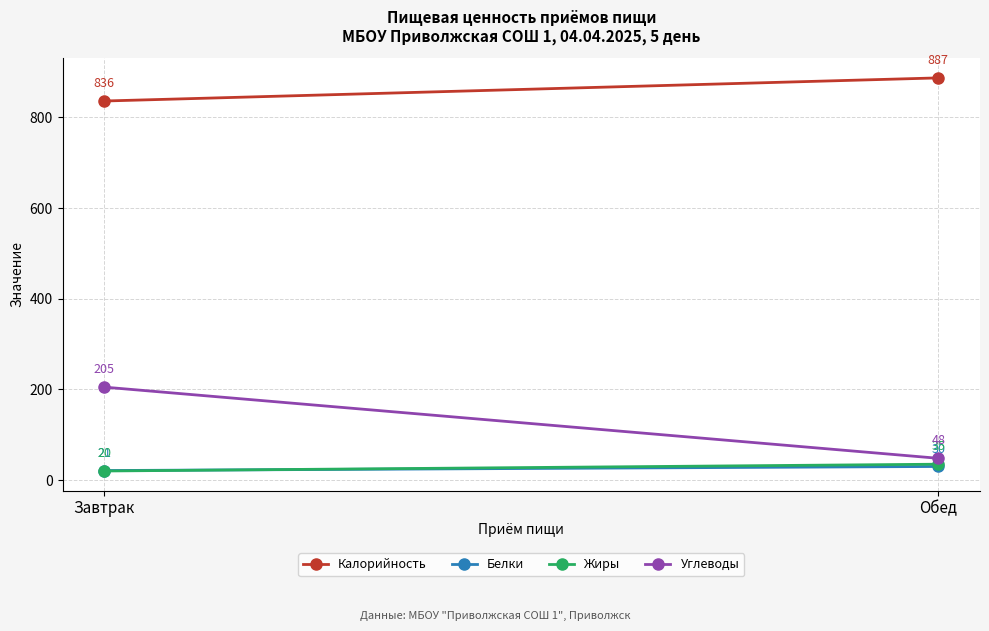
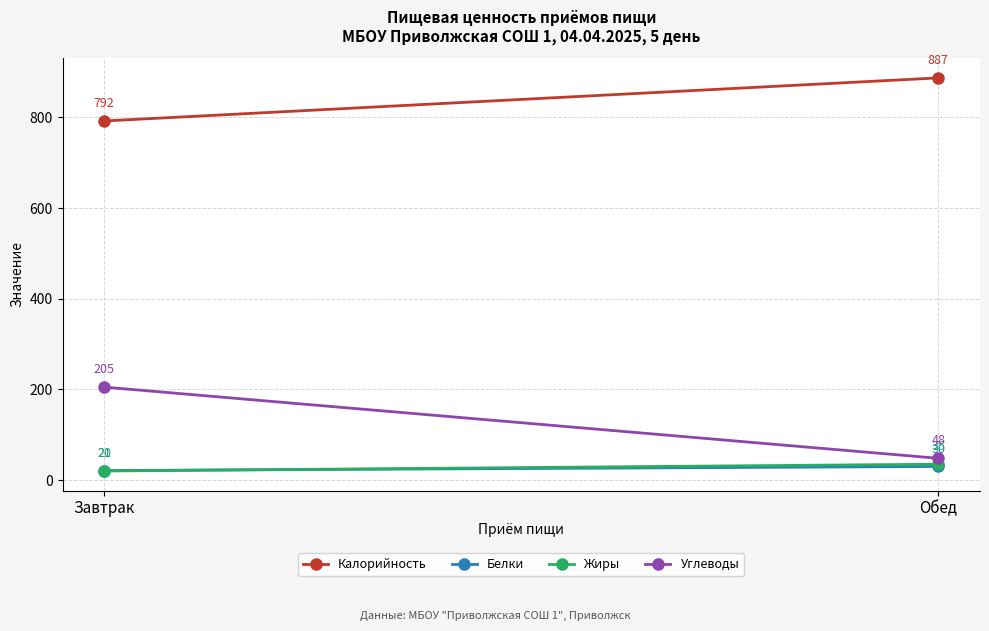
Калорийность, Завтрак: 836 -> 792
